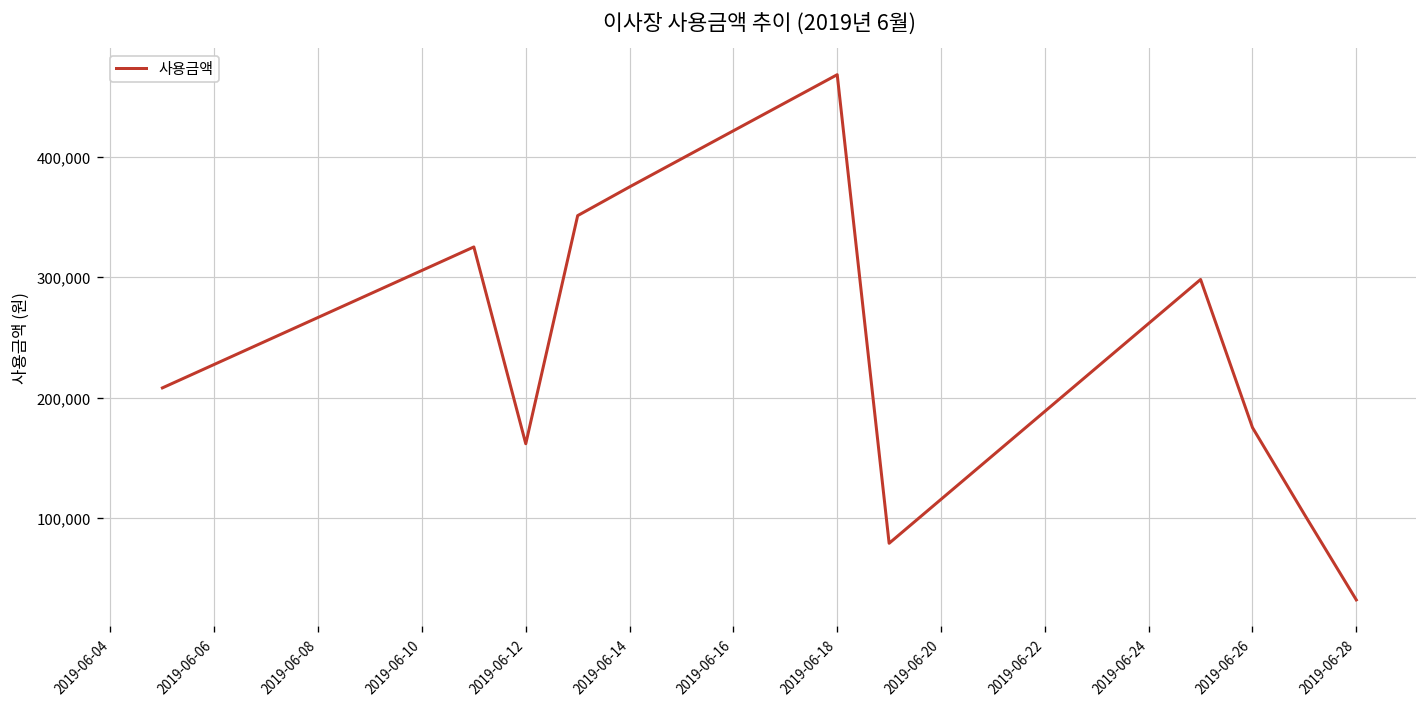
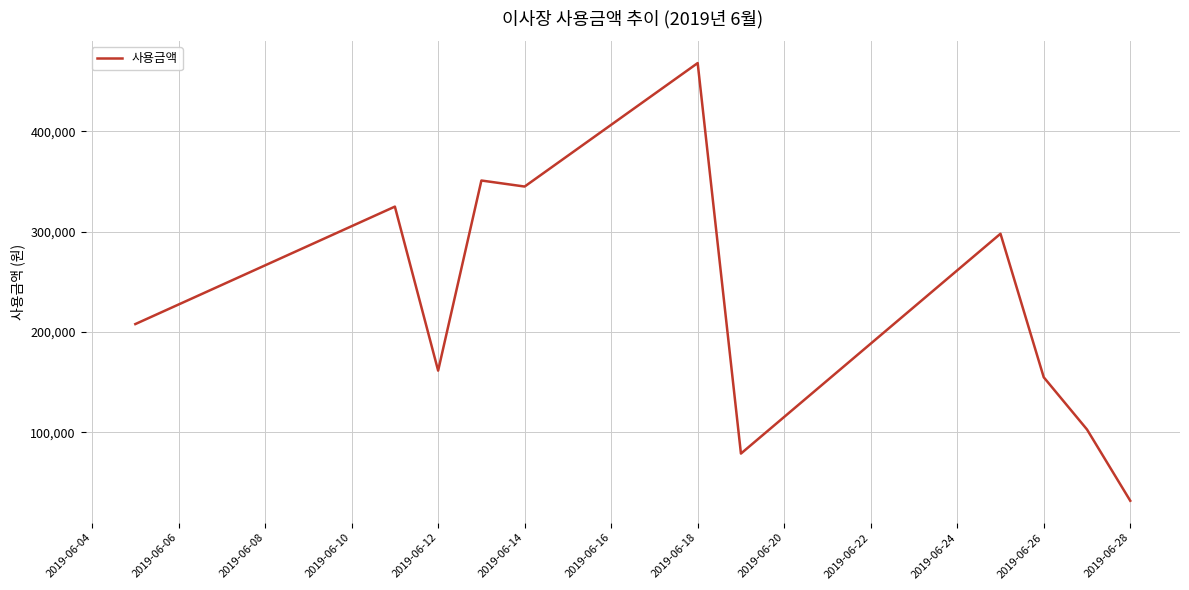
2019-06-14: 375,000 -> 345,000
2019-06-26: 175,000 -> 155,000
